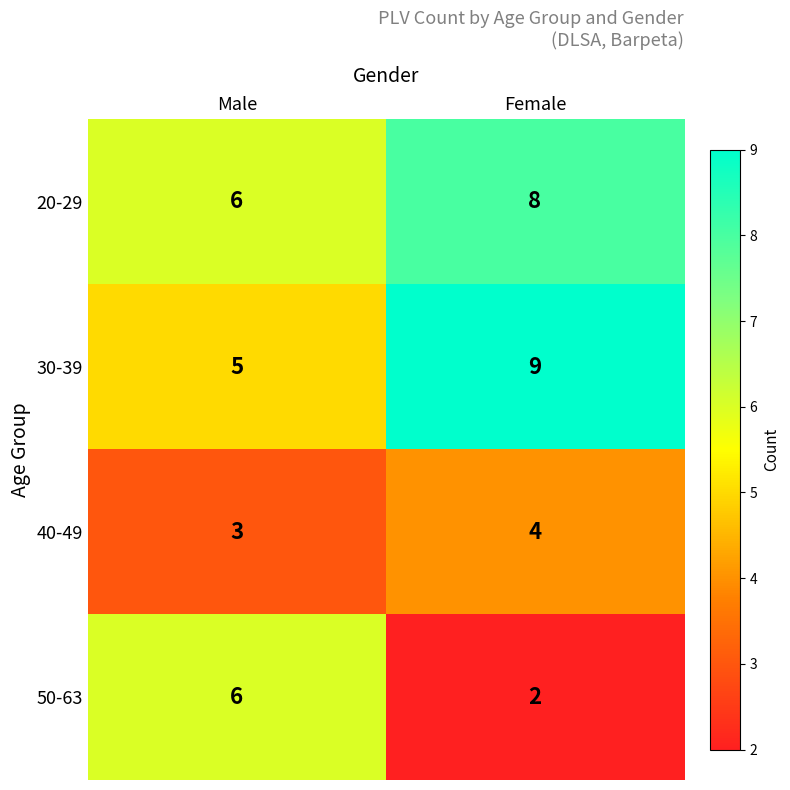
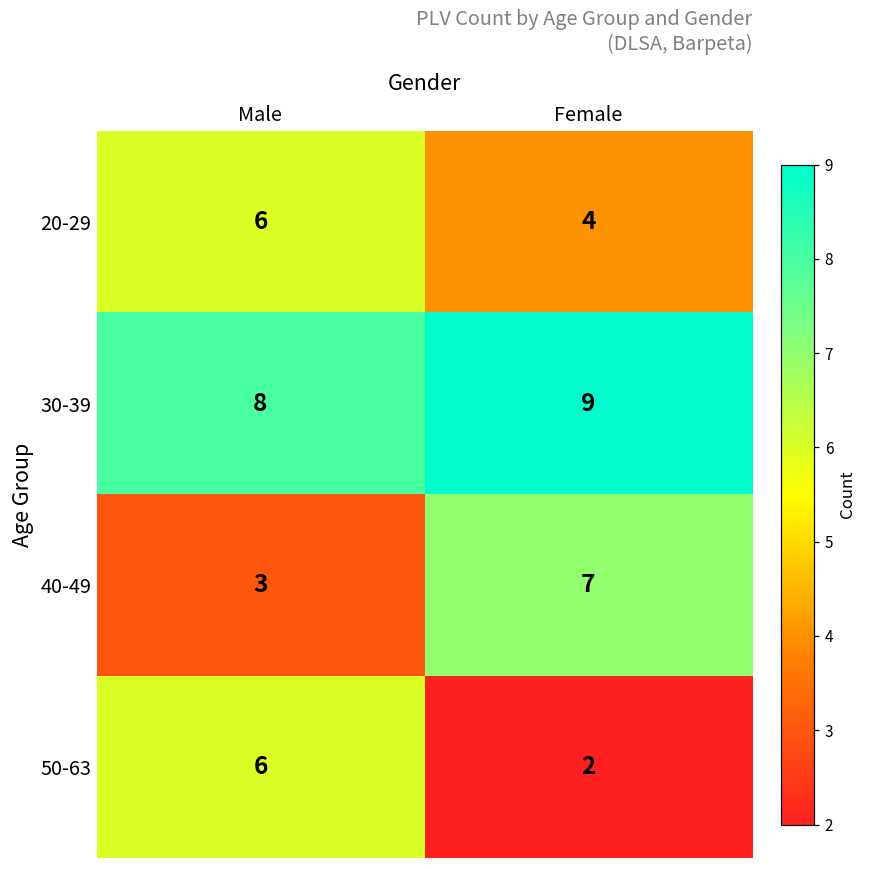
20-29, Female: 8 -> 4
30-39, Male: 5 -> 8
40-49, Female: 4 -> 7
